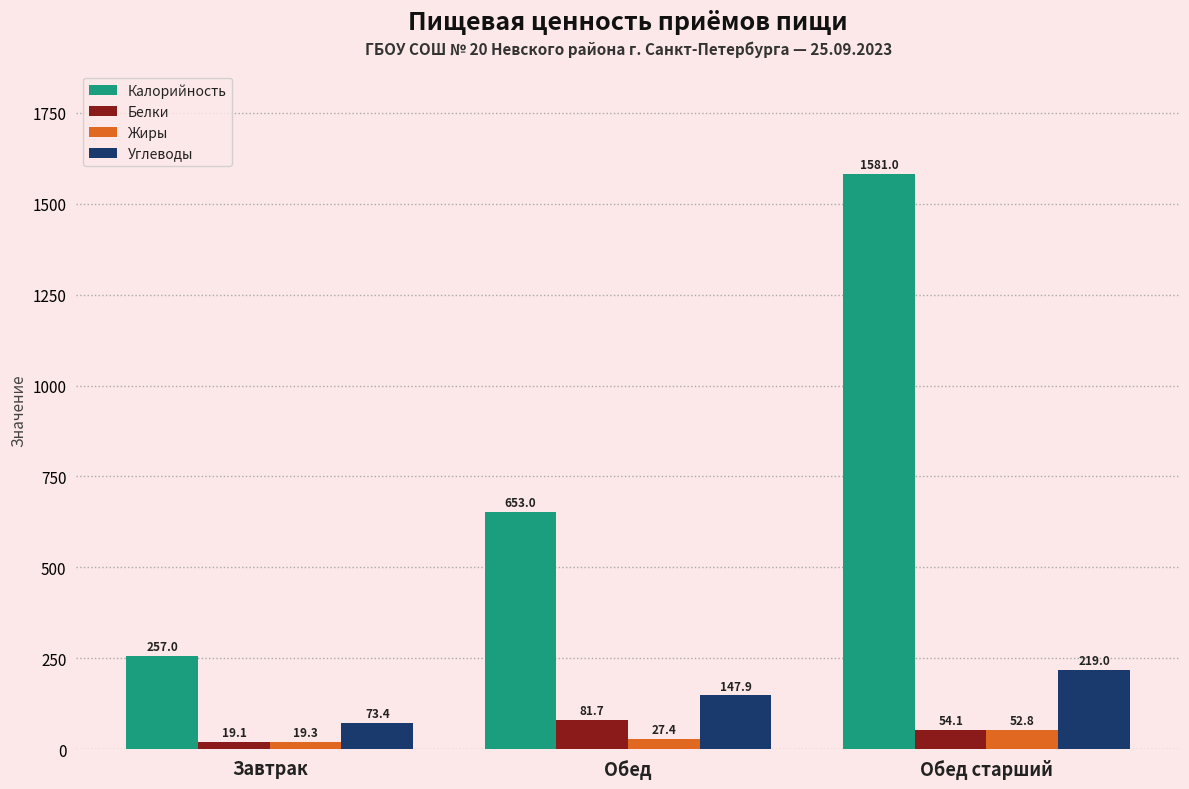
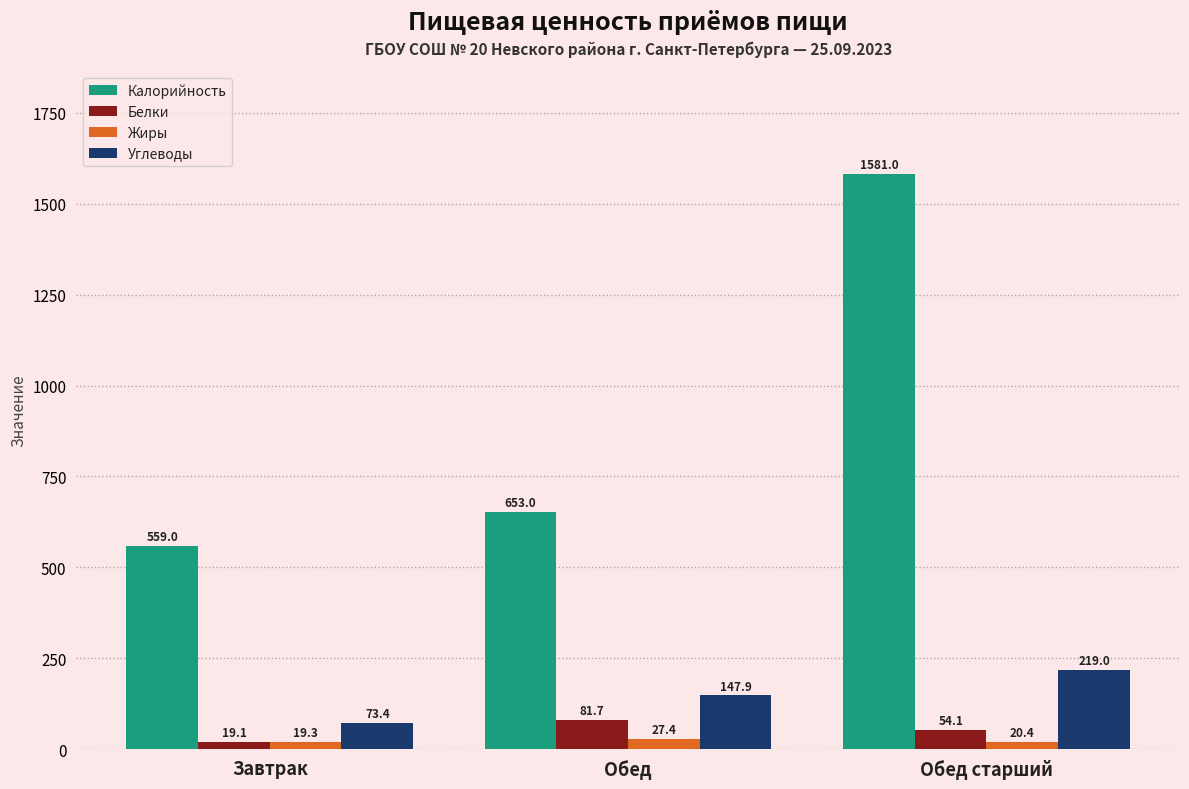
Калорийность, Завтрак: 257.0 -> 559.0
Жиры, Обед старший: 52.8 -> 20.4
